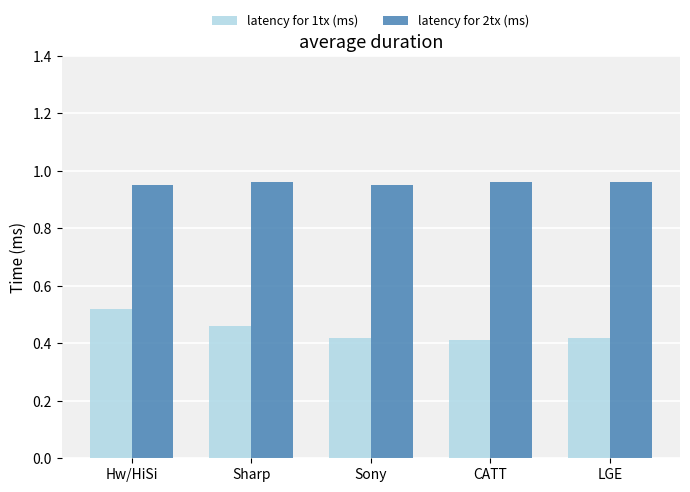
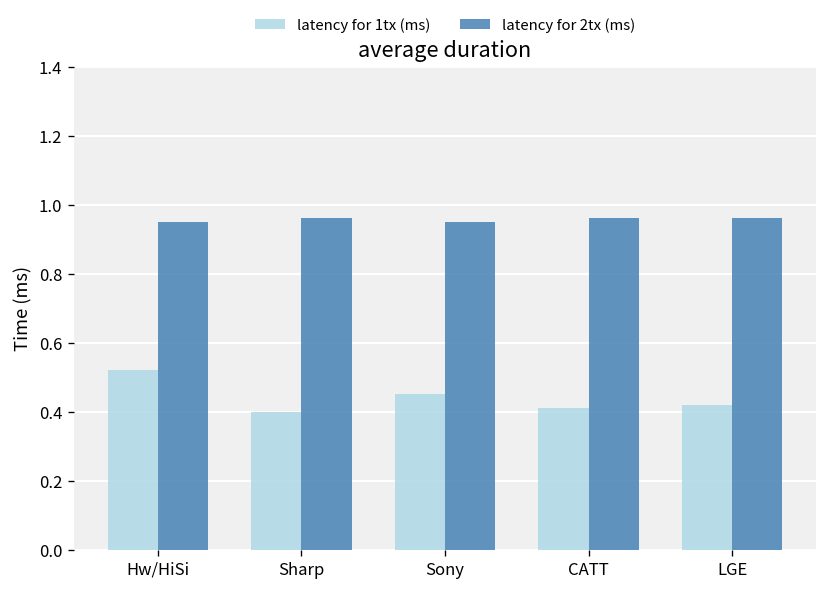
latency for 1tx (ms), Sharp: 0.46 -> 0.40
latency for 1tx (ms), Sony: 0.42 -> 0.45
